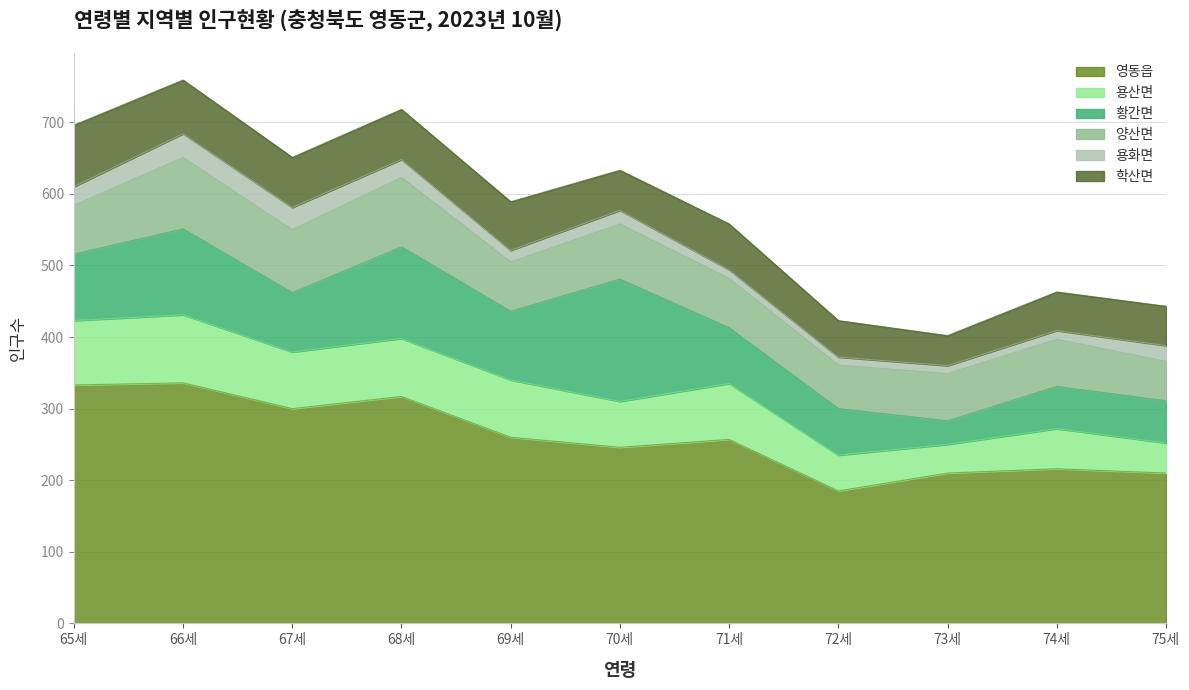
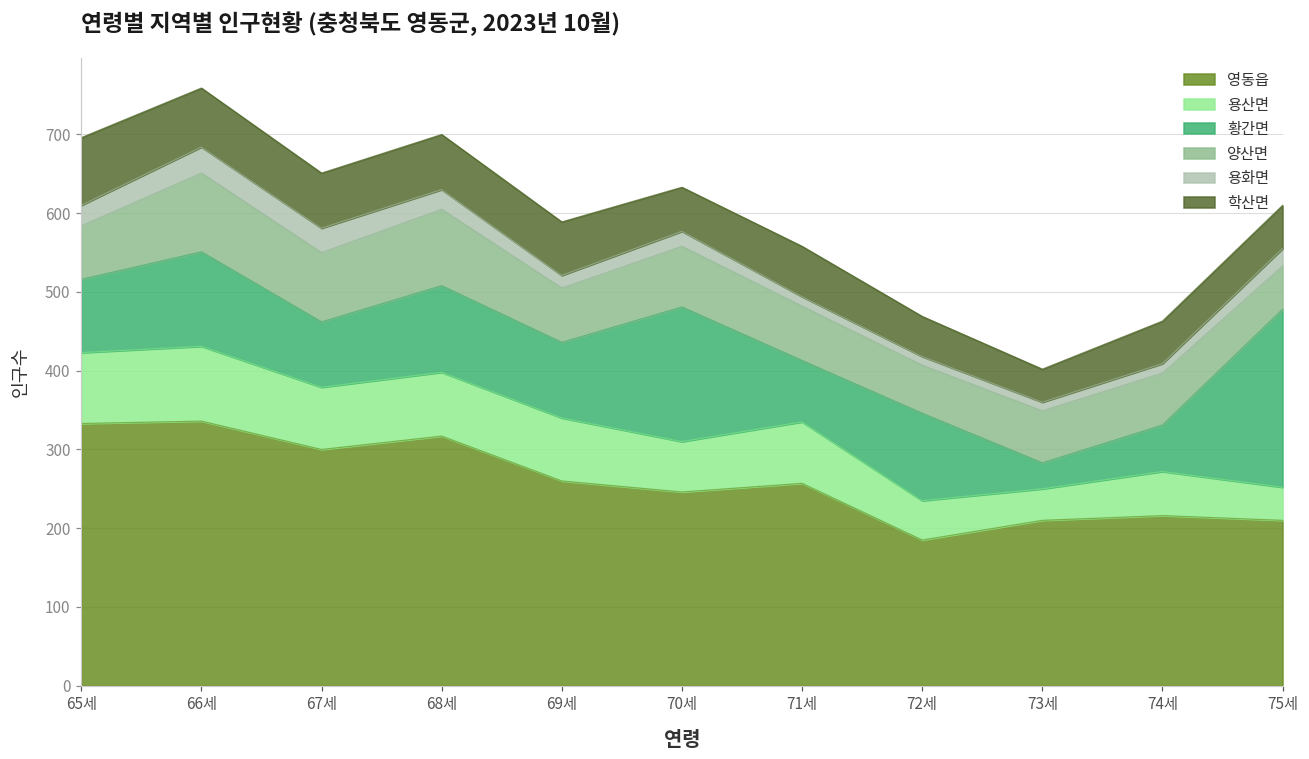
황간면, 68세: 130 -> 110
황간면, 72세: 70 -> 110
황간면, 75세: 60 -> 230
